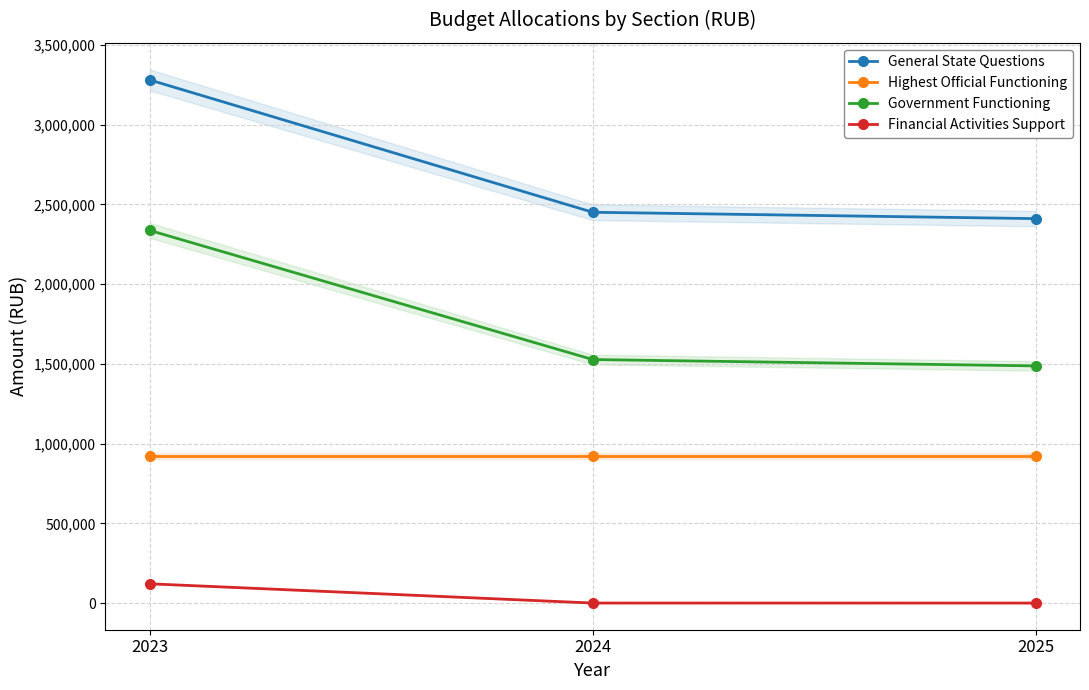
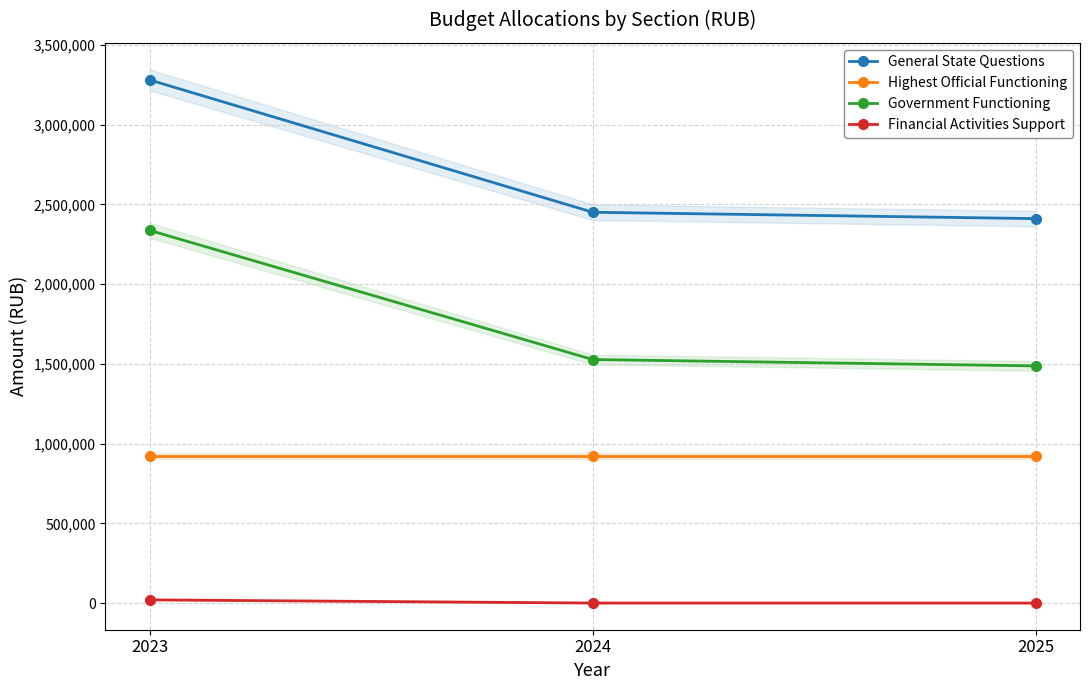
Financial Activities Support, 2023: 120,000 -> 20,000
